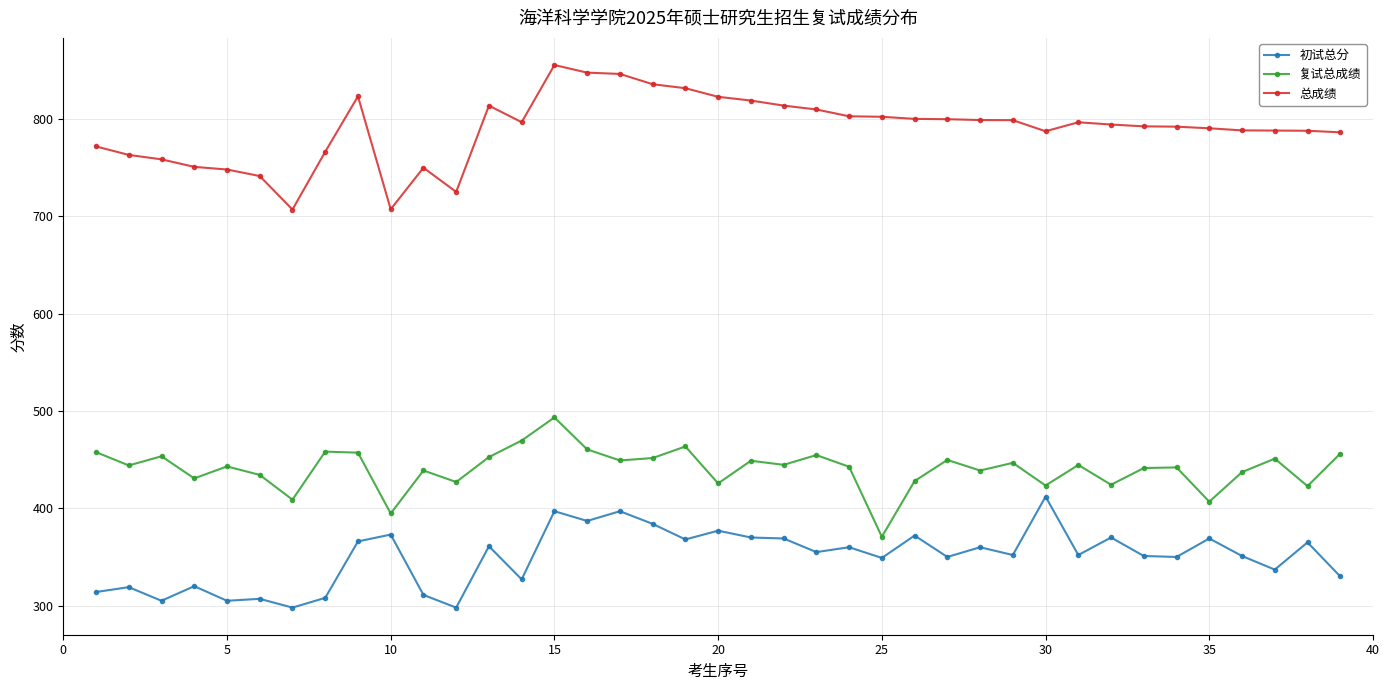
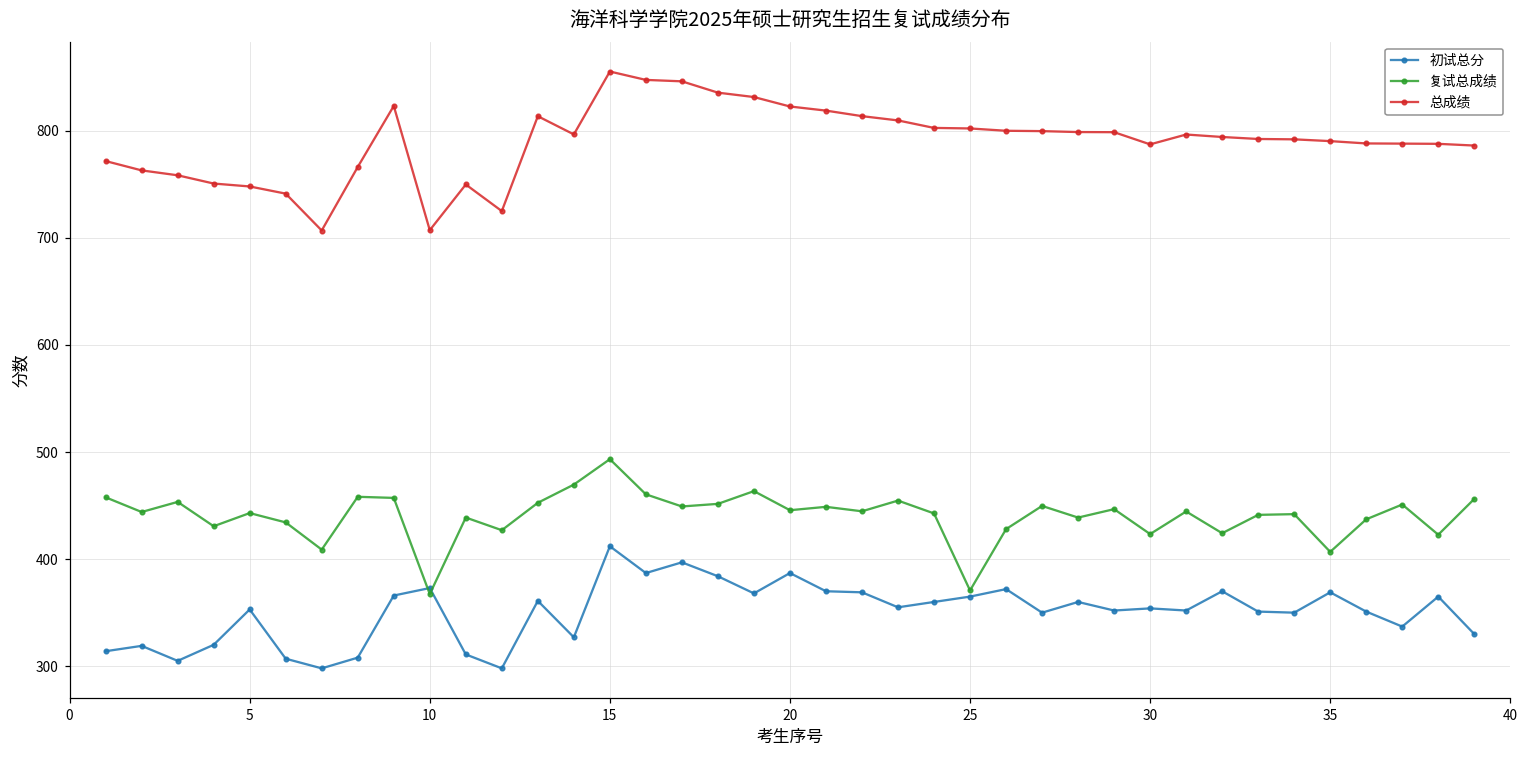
初试总分, 5: 310 -> 350
复试总成绩, 10: 390 -> 370
初试总分, 15: 400 -> 410
初试总分, 20: 380 -> 390
复试总成绩, 20: 430 -> 450
初试总分, 25: 350 -> 370
初试总分, 30: 410 -> 350
